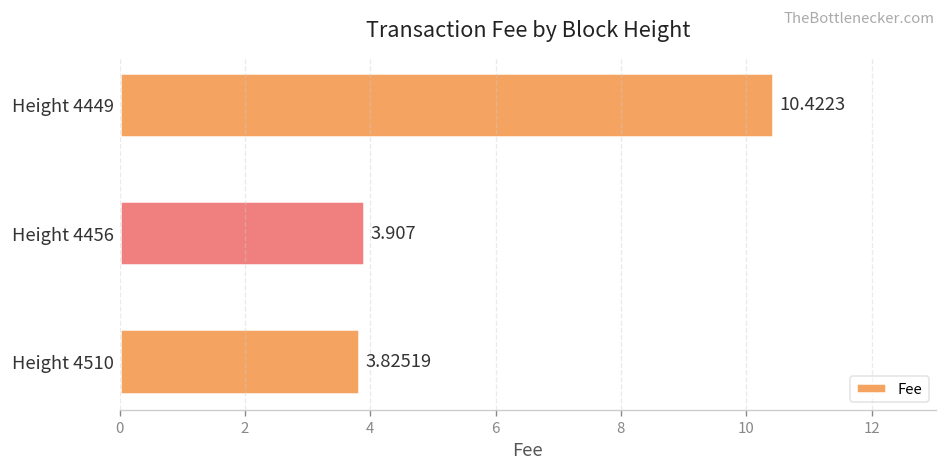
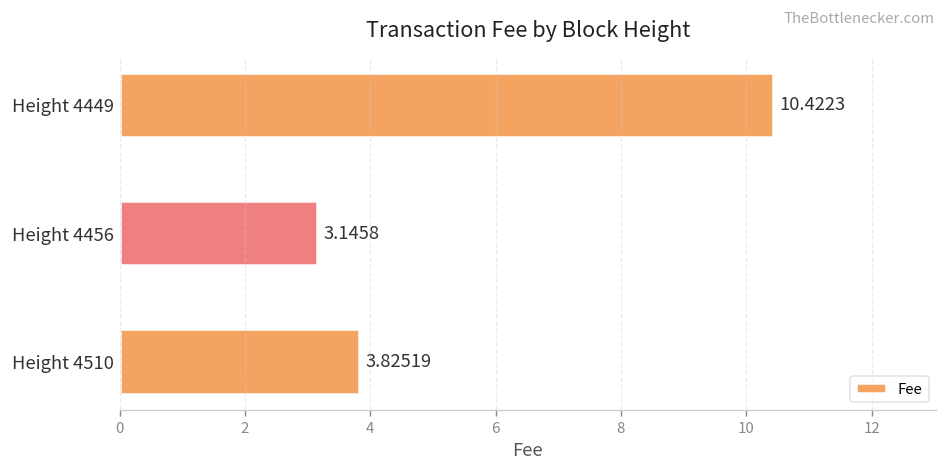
Height 4456: 3.907 -> 3.1458
